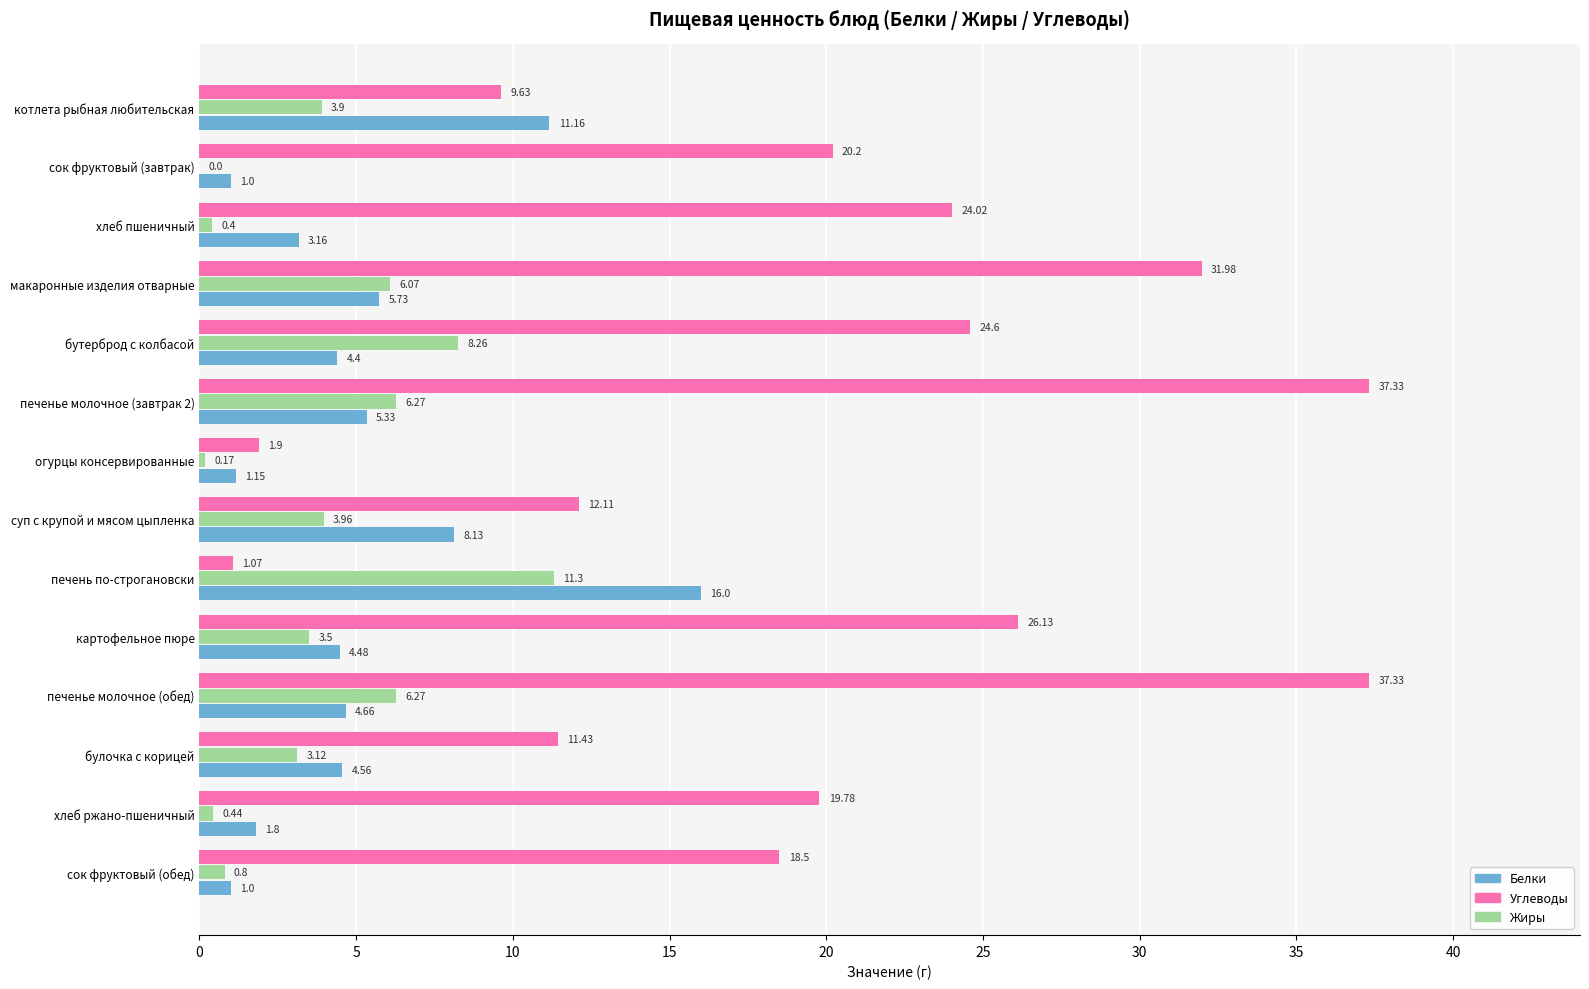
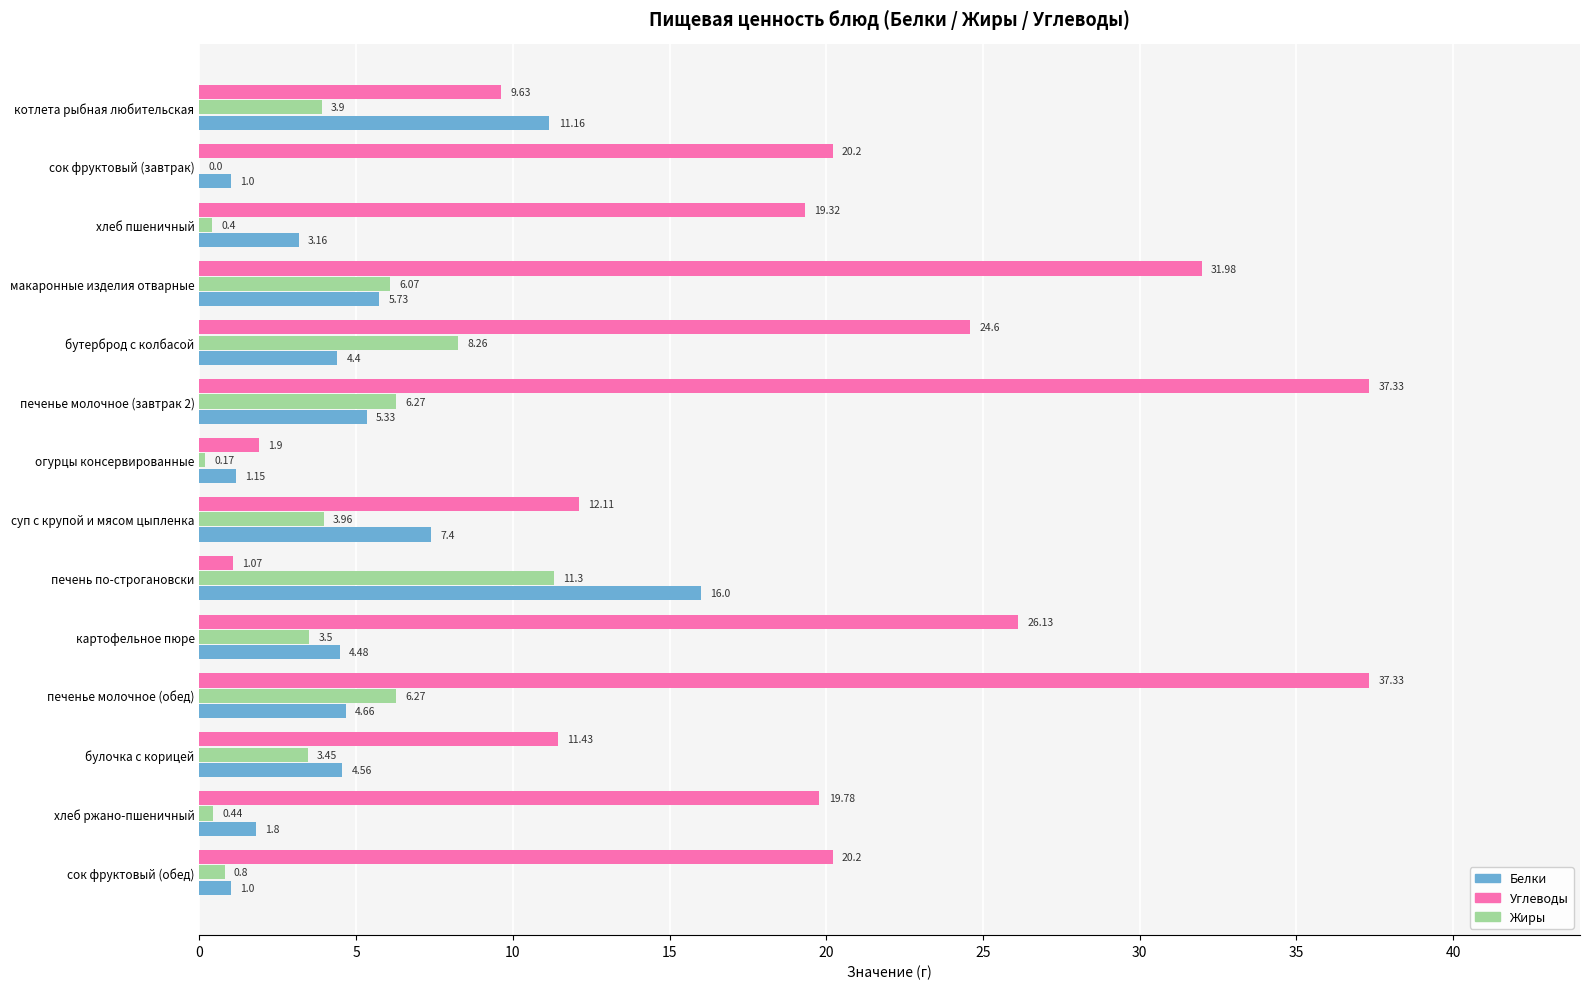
Углеводы, хлеб пшеничный: 24.02 -> 19.32
Белки, суп с крупой и мясом цыпленка: 8.13 -> 7.4
Жиры, булочка с корицей: 3.12 -> 3.45
Углеводы, сок фруктовый (обед): 18.5 -> 20.2
